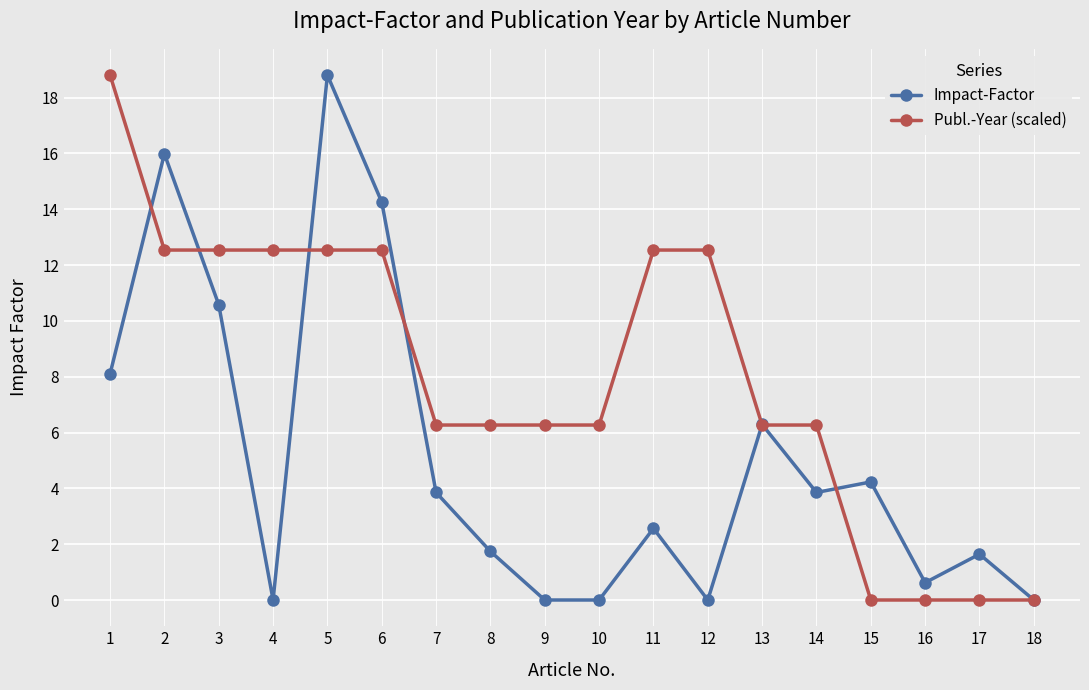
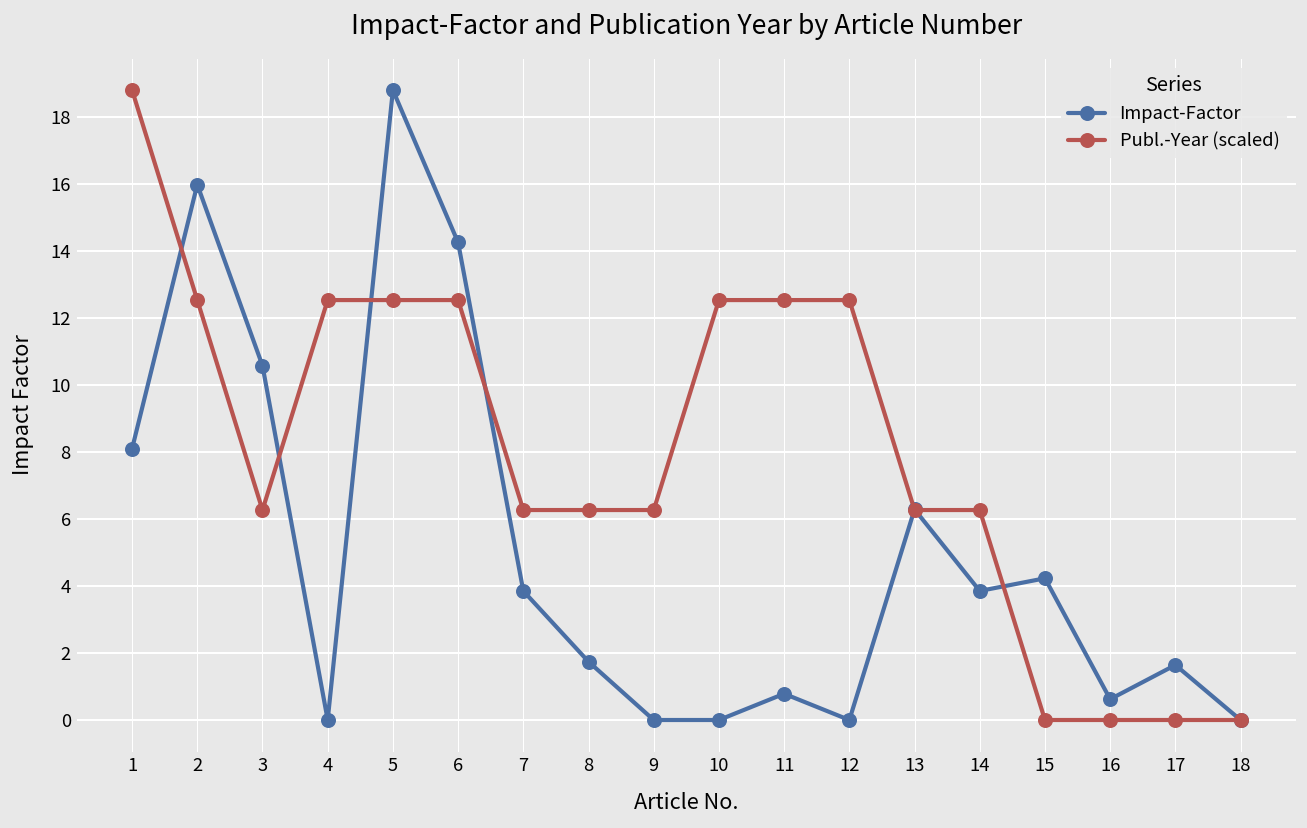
Publ.-Year (scaled), 3: 12.5 -> 6.3
Publ.-Year (scaled), 10: 6.3 -> 12.5
Impact-Factor, 11: 2.6 -> 0.8
